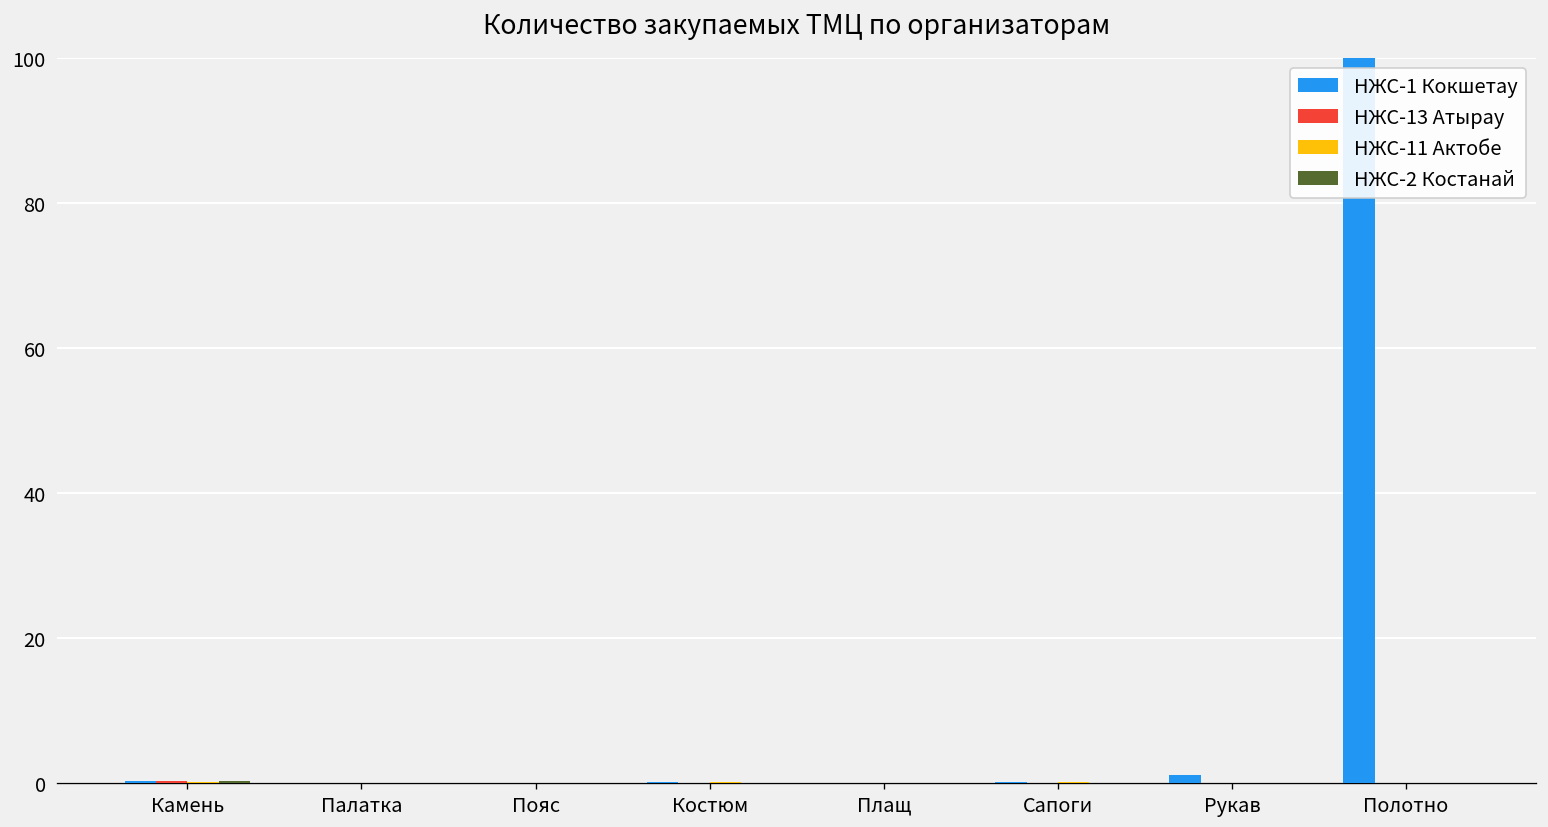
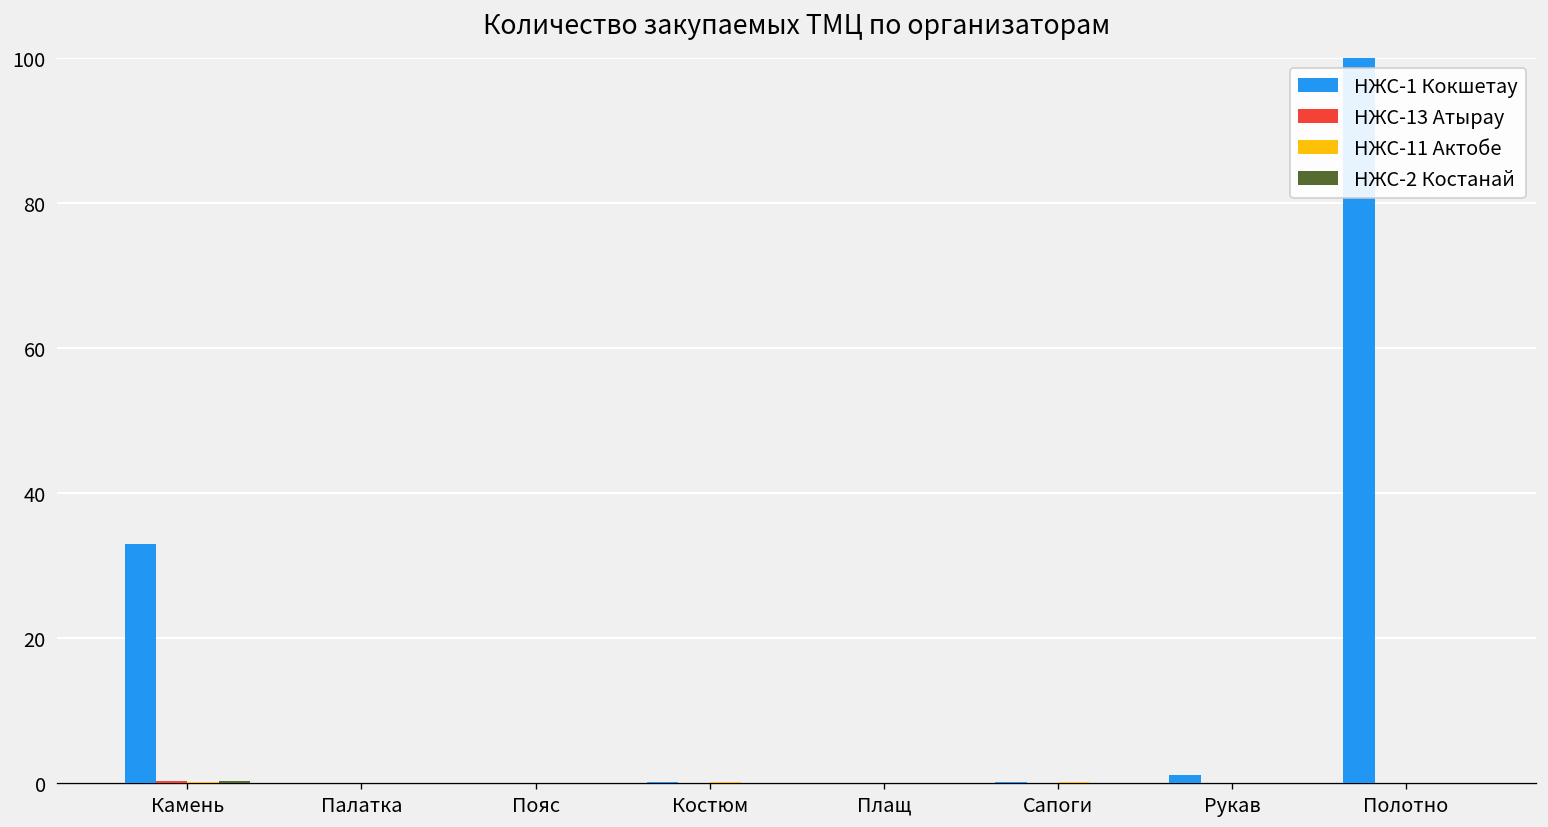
НЖС-1 Кокшетау, Камень: 0 -> 33
